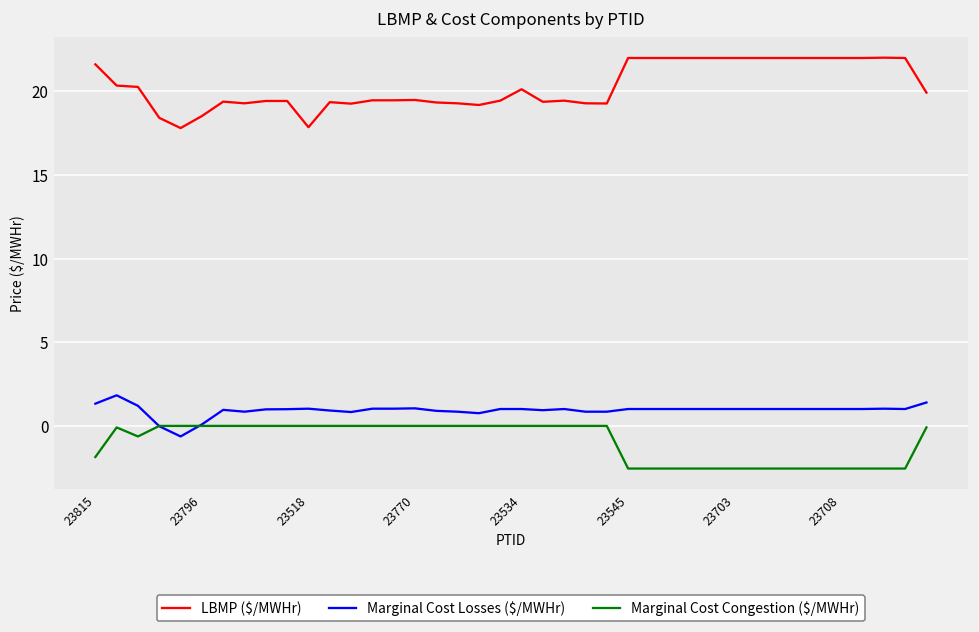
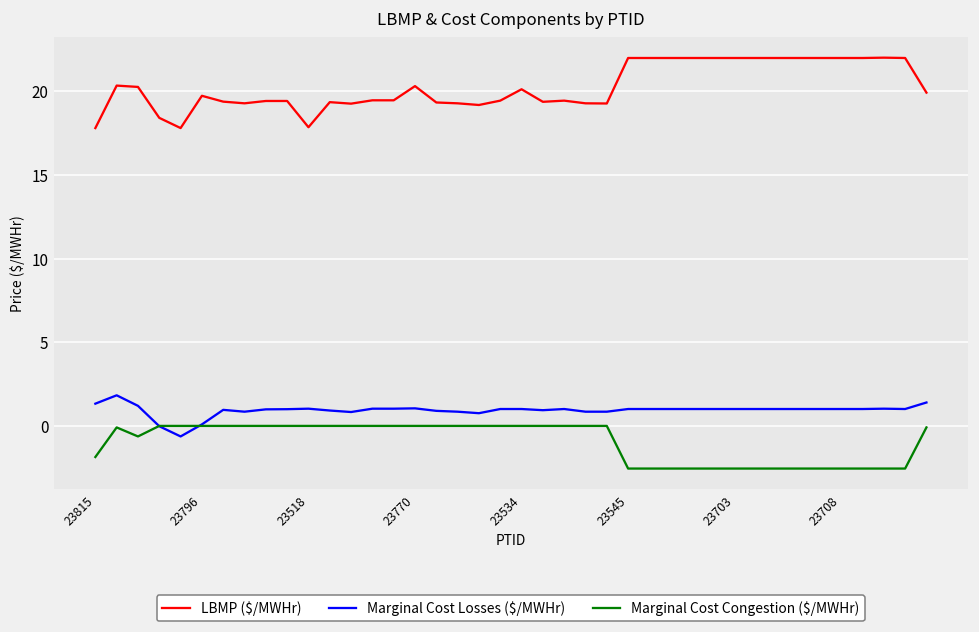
LBMP ($/MWHr), 23815: 21.6 -> 17.8
LBMP ($/MWHr), 23796: 18.5 -> 19.7
LBMP ($/MWHr), 23770: 19.5 -> 20.3
